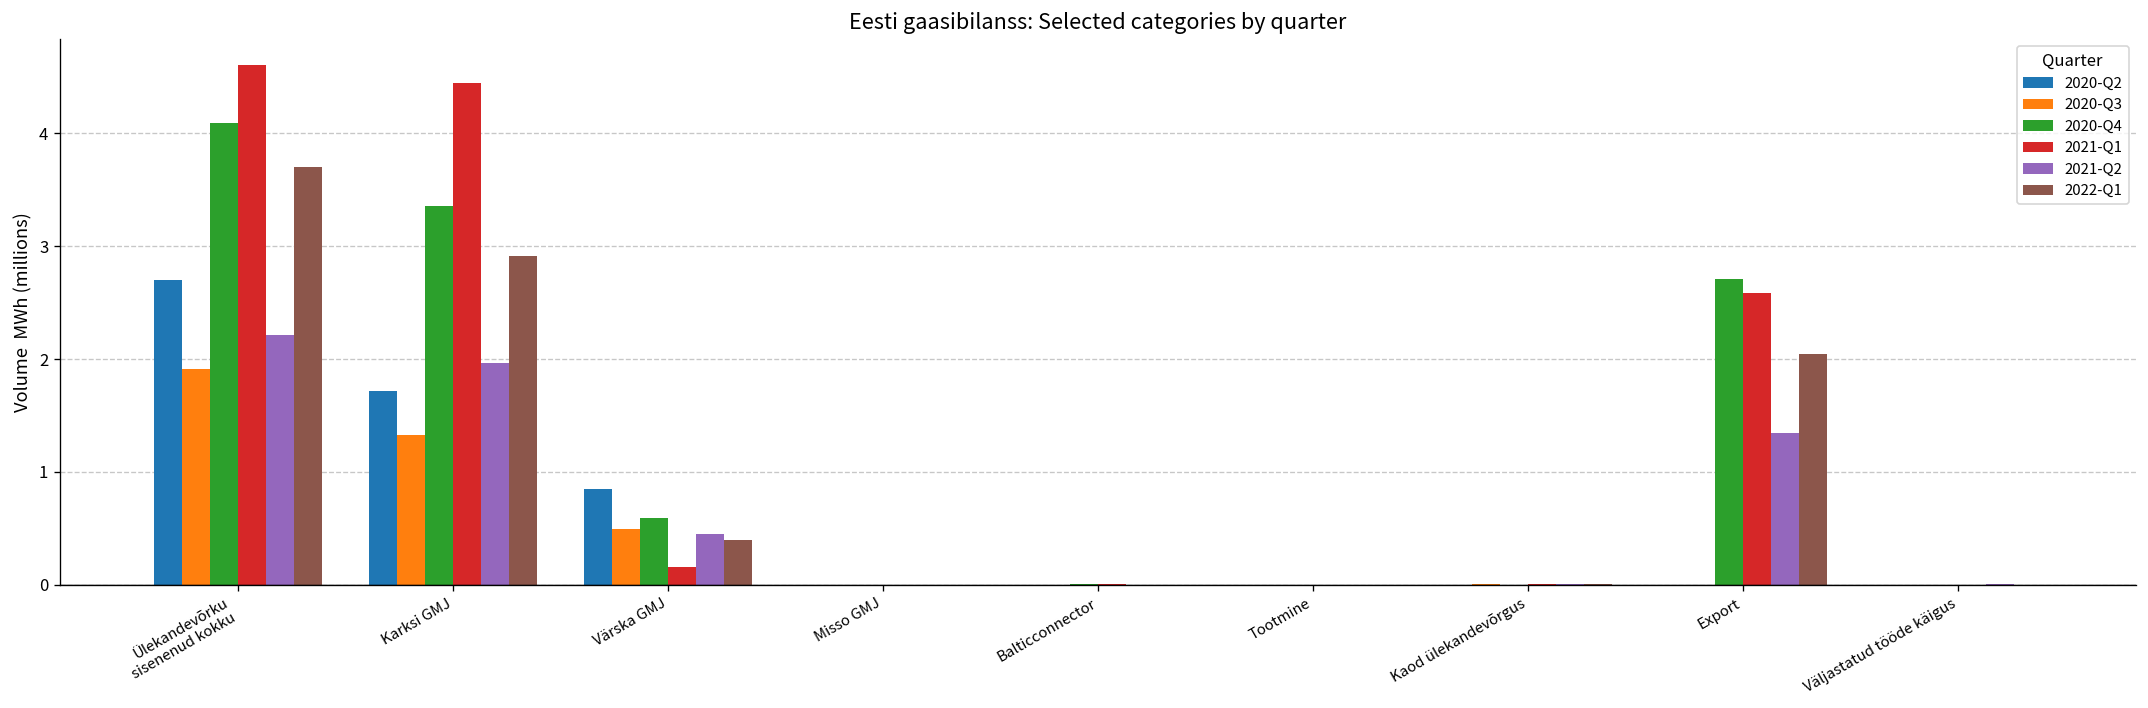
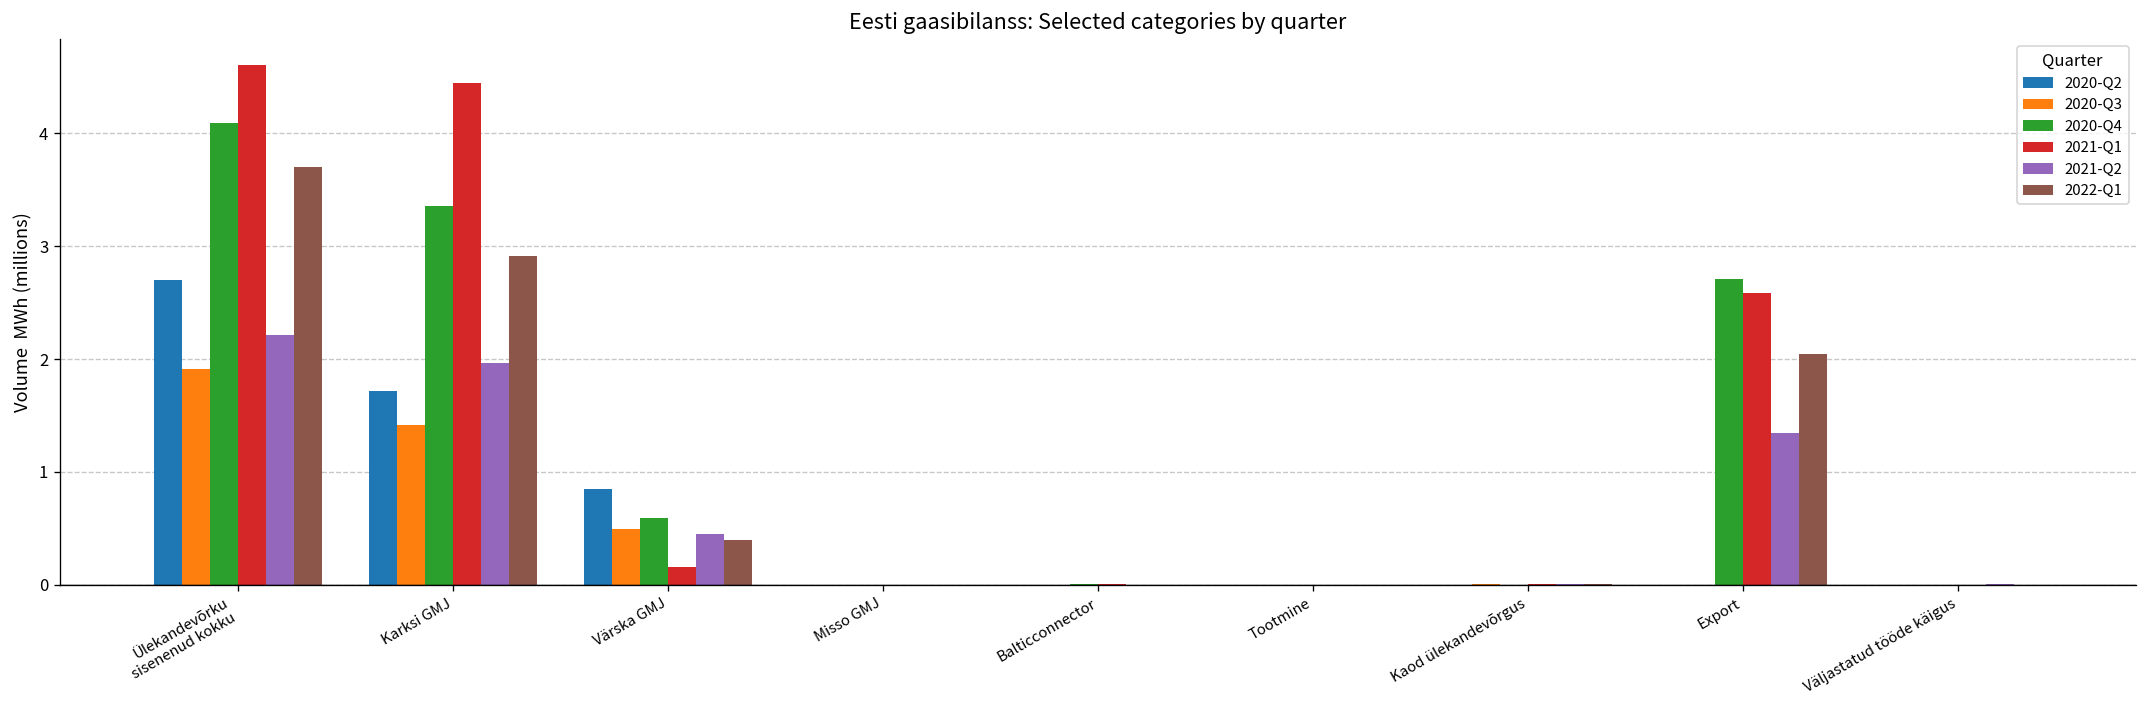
2020-Q3, Karksi GMJ: 1.3 -> 1.4
